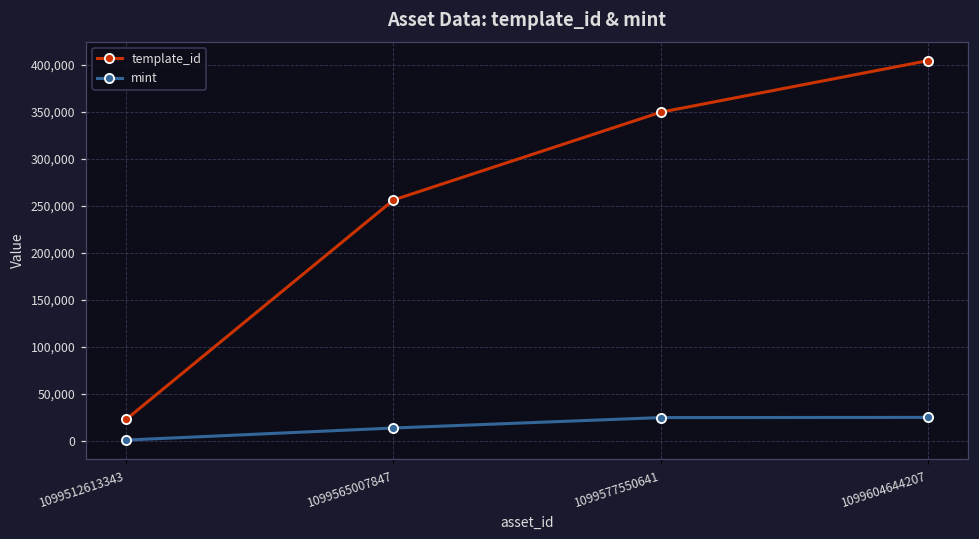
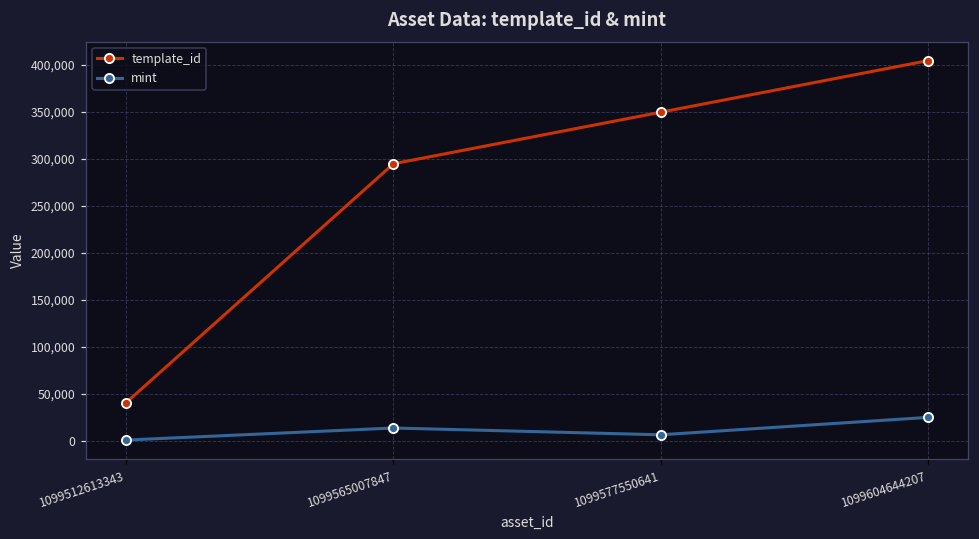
template_id, 1099512613343: 20,000 -> 40,000
template_id, 1099565007847: 260,000 -> 290,000
mint, 1099577550641: 20,000 -> 10,000
